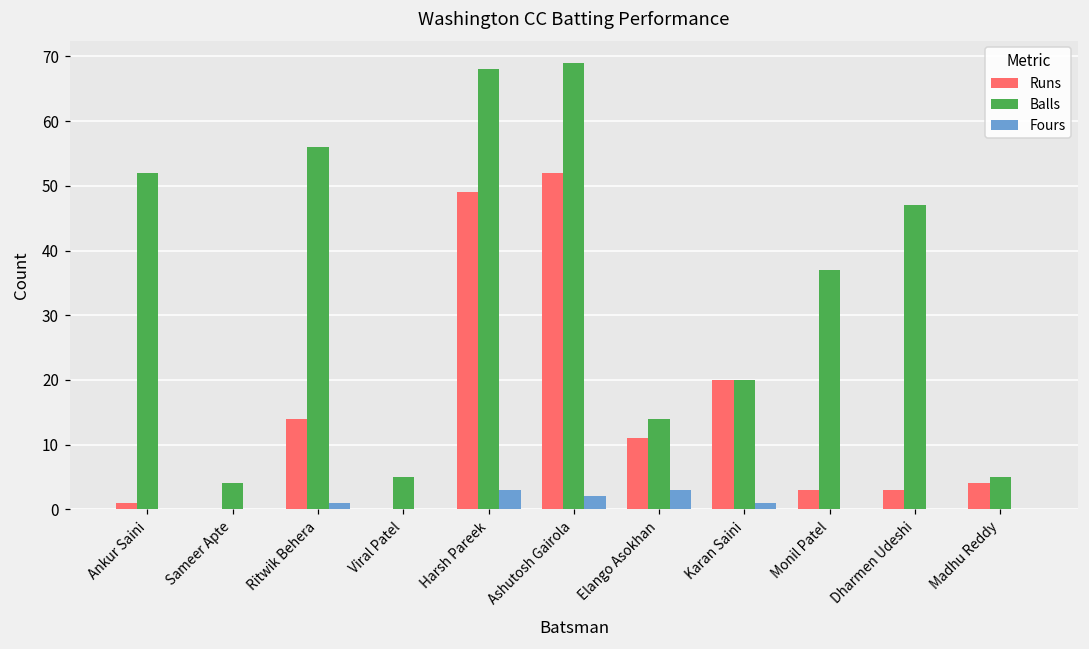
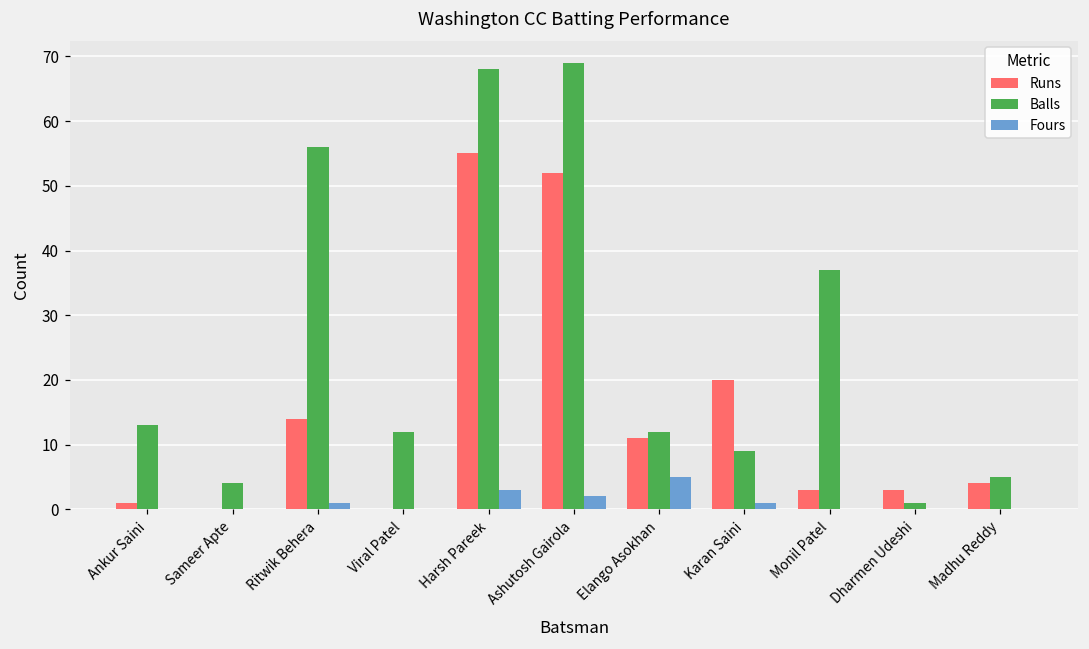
Balls, Ankur Saini: 52 -> 13
Balls, Viral Patel: 5 -> 12
Runs, Harsh Pareek: 49 -> 55
Balls, Elango Asokhan: 14 -> 12
Fours, Elango Asokhan: 3 -> 5
Balls, Karan Saini: 20 -> 9
Balls, Dharmen Udeshi: 47 -> 1
